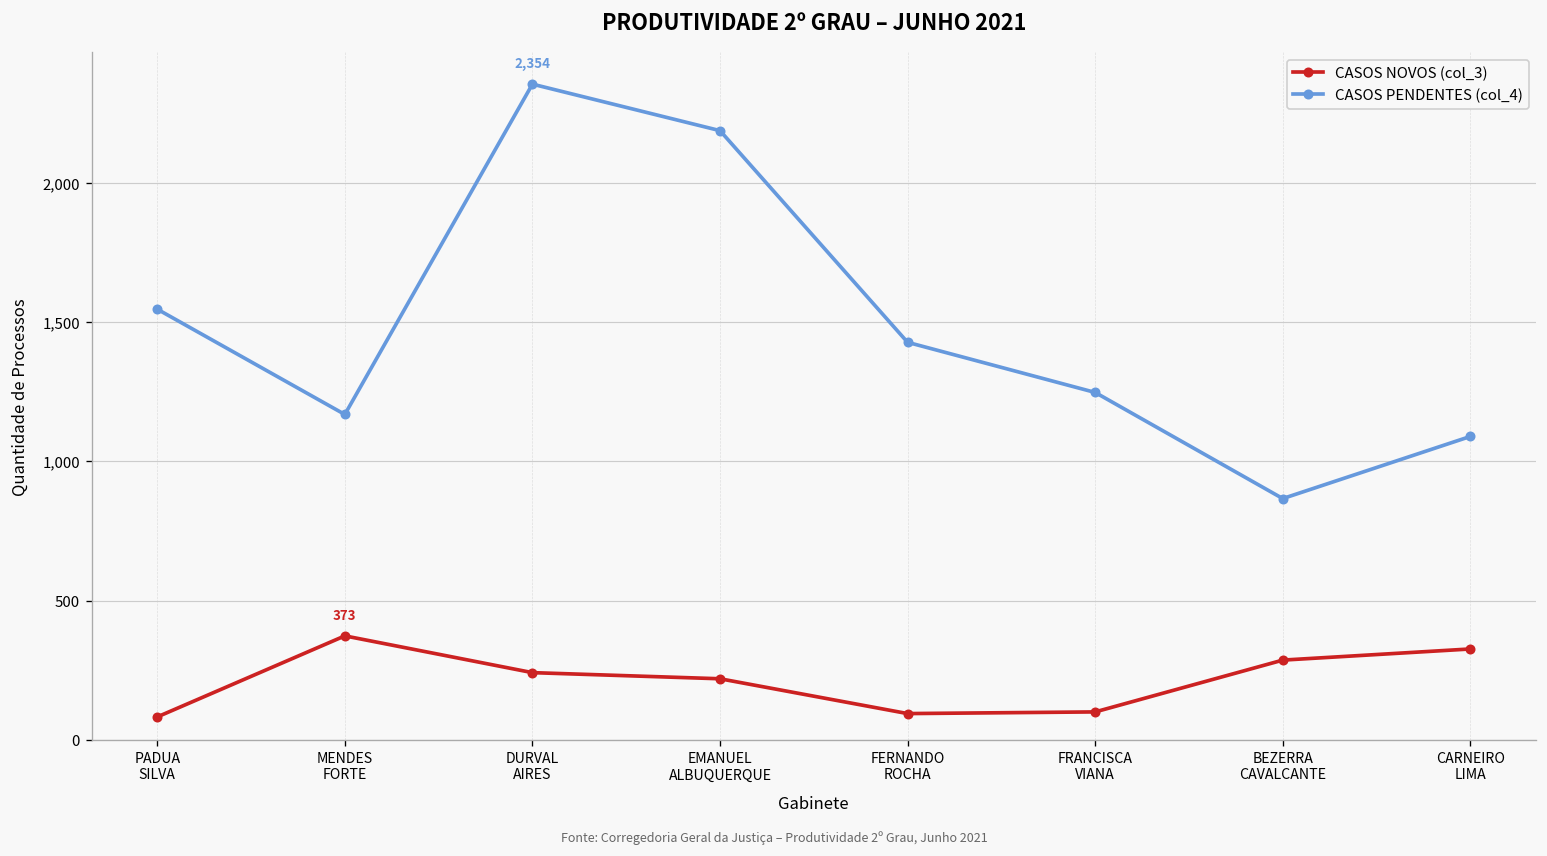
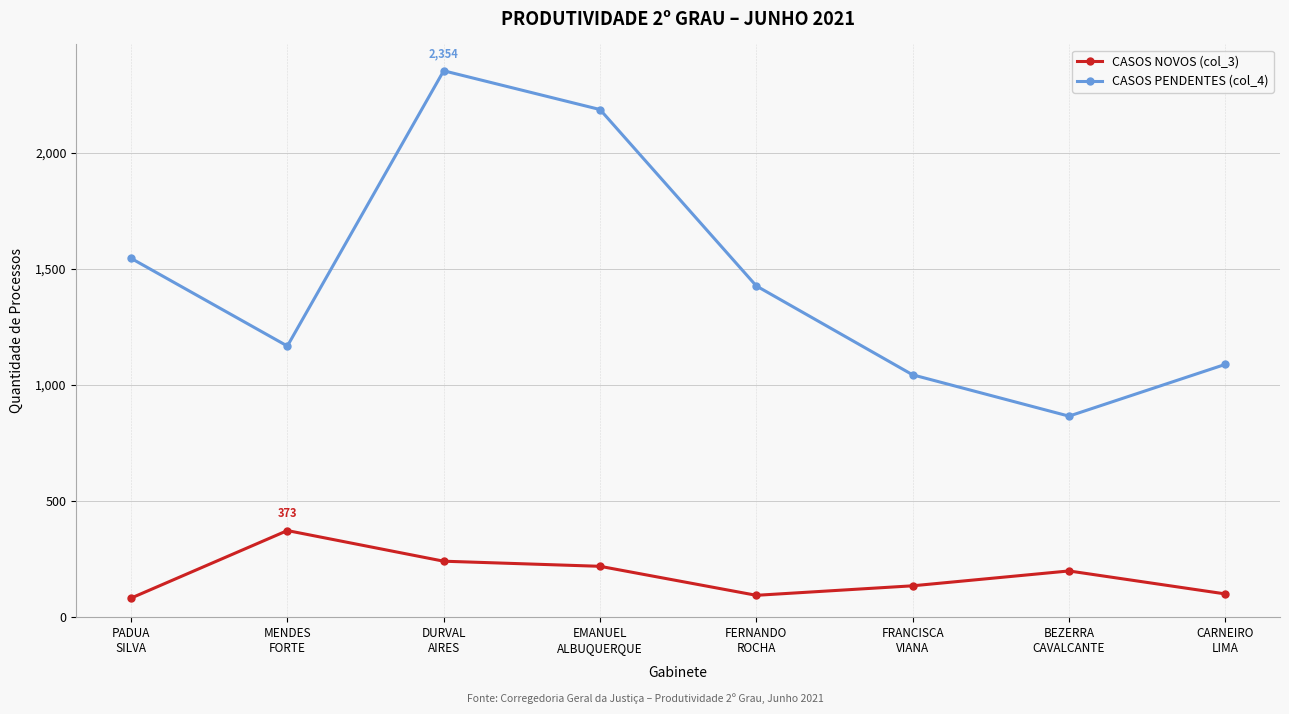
CASOS NOVOS (col_3), FRANCISCA VIANA: 100 -> 140
CASOS PENDENTES (col_4), FRANCISCA VIANA: 1,250 -> 1,040
CASOS NOVOS (col_3), BEZERRA CAVALCANTE: 290 -> 200
CASOS NOVOS (col_3), CARNEIRO LIMA: 330 -> 100
